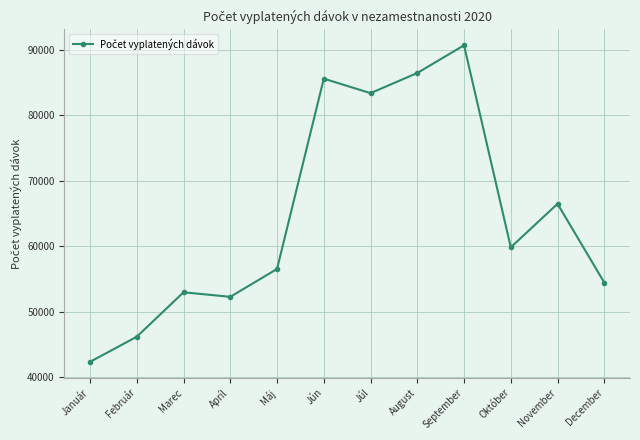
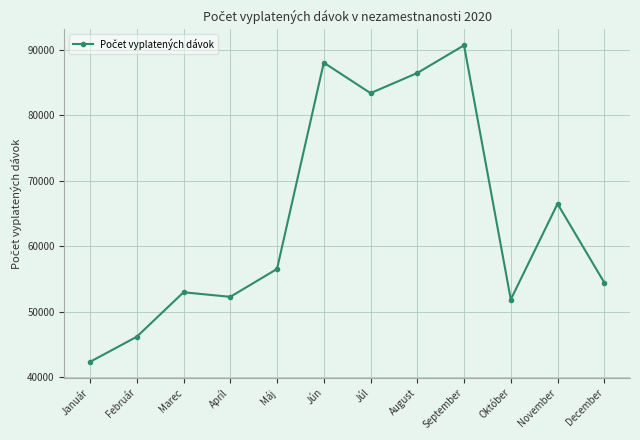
Jún: 86000 -> 88000
Október: 60000 -> 52000
